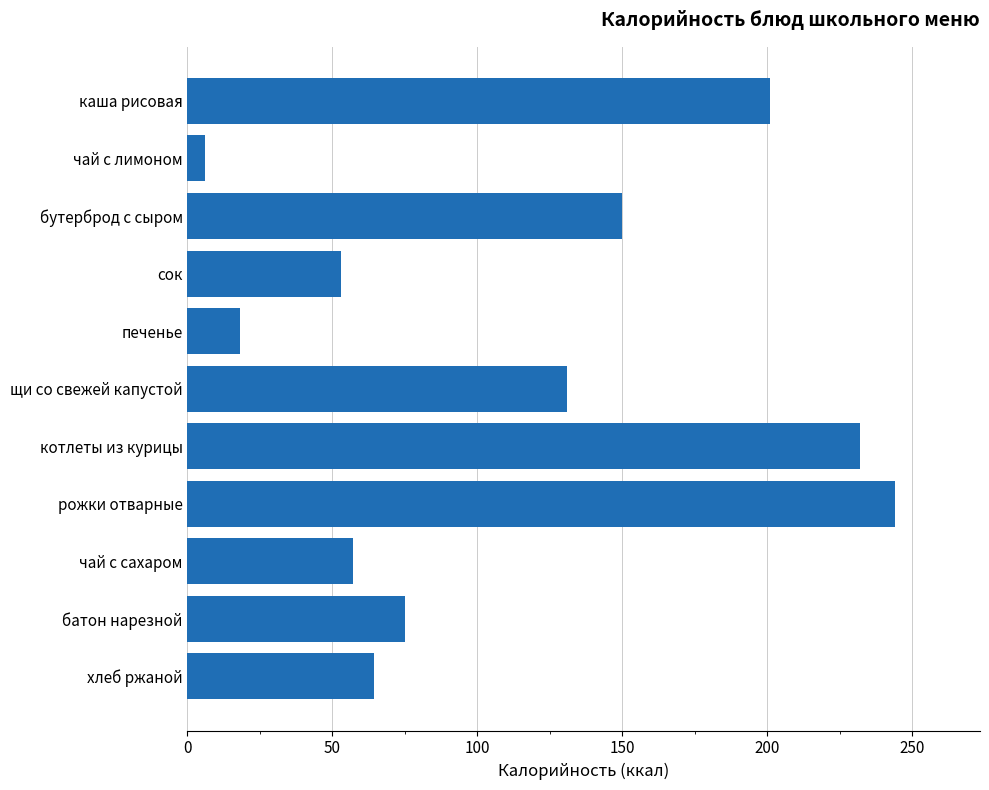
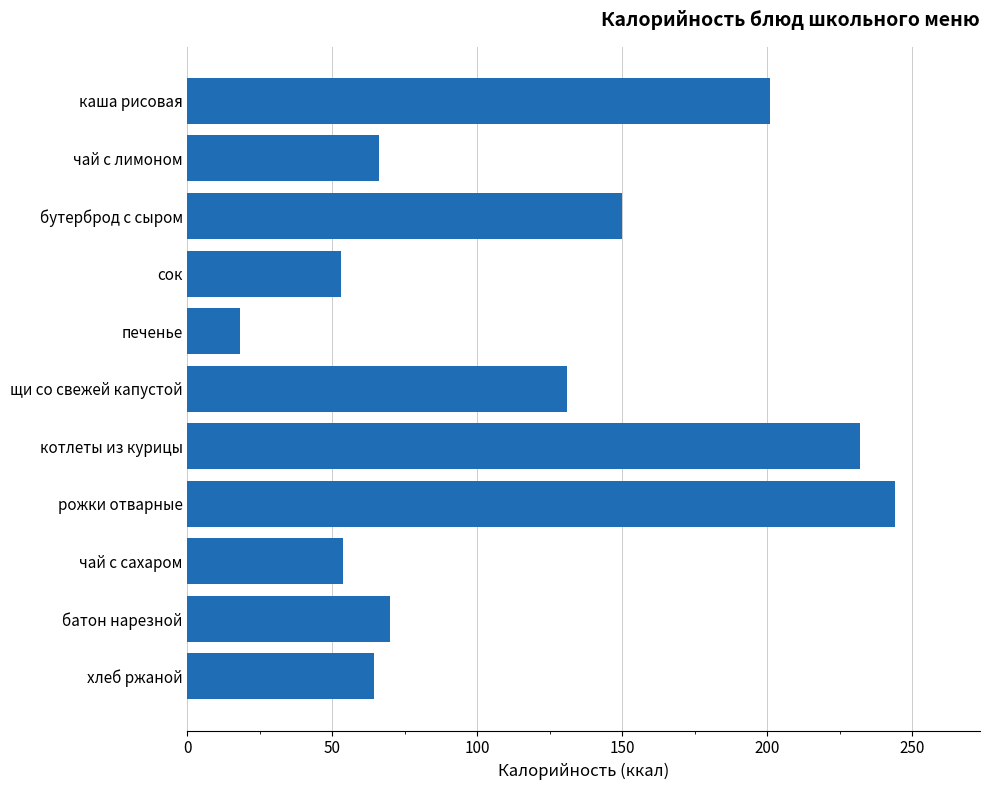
чай с лимоном: 6 -> 66
чай с сахаром: 57 -> 54
батон нарезной: 75 -> 70
